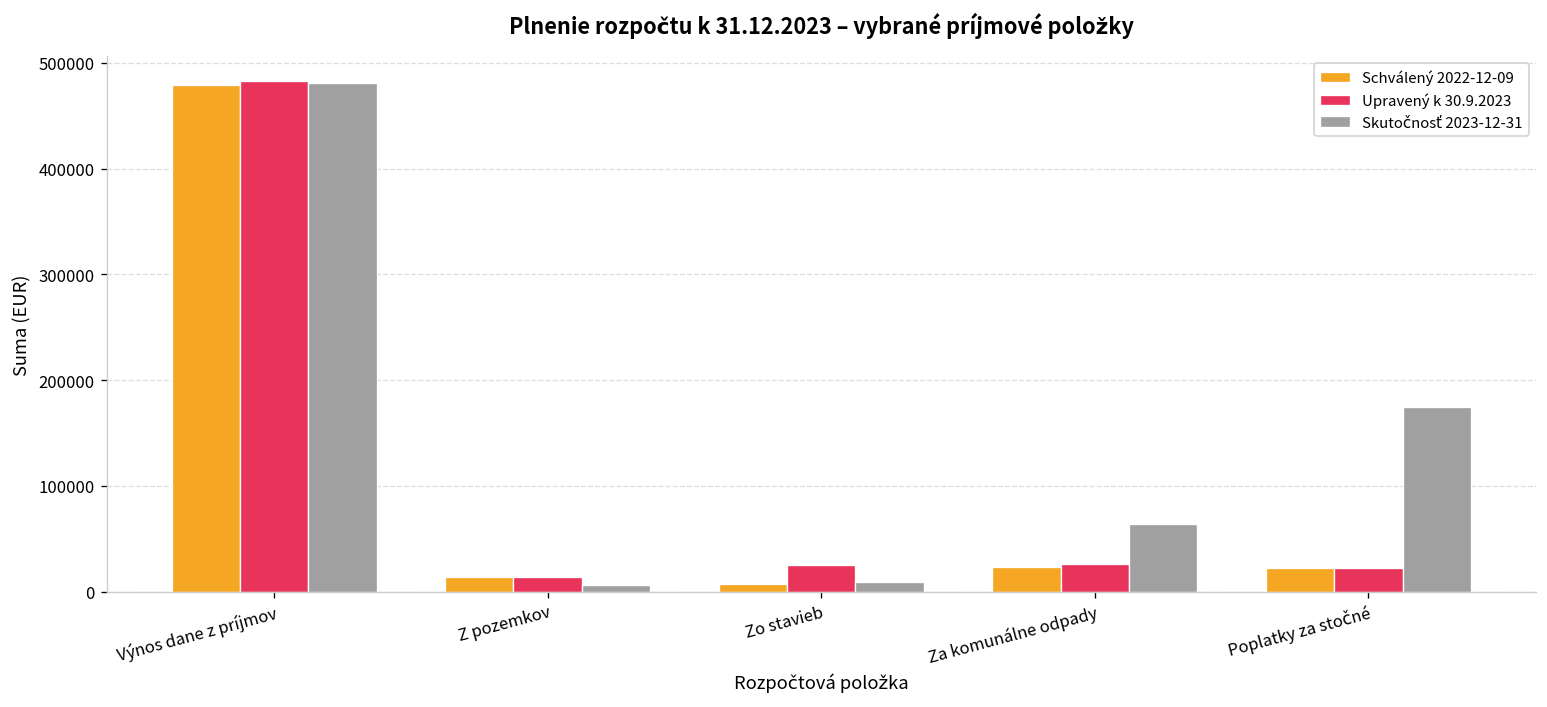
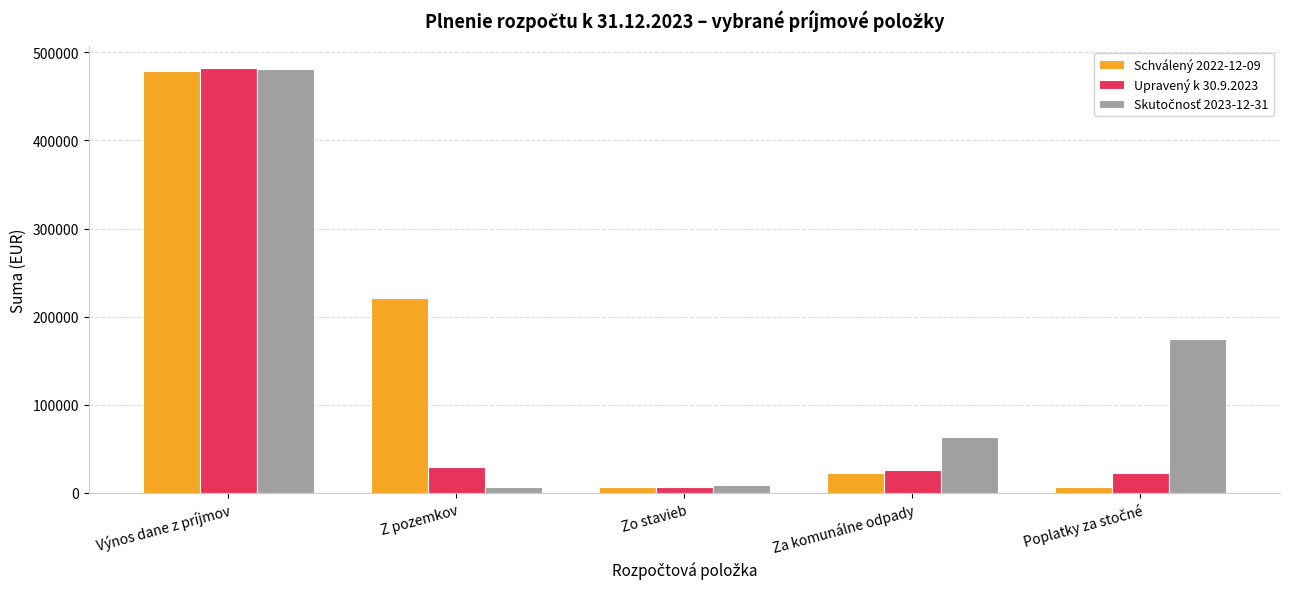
Schválený 2022-12-09, Z pozemkov: 10000 -> 220000
Upravený k 30.9.2023, Z pozemkov: 10000 -> 30000
Upravený k 30.9.2023, Zo stavieb: 20000 -> 10000
Schválený 2022-12-09, Poplatky za stočné: 20000 -> 10000
